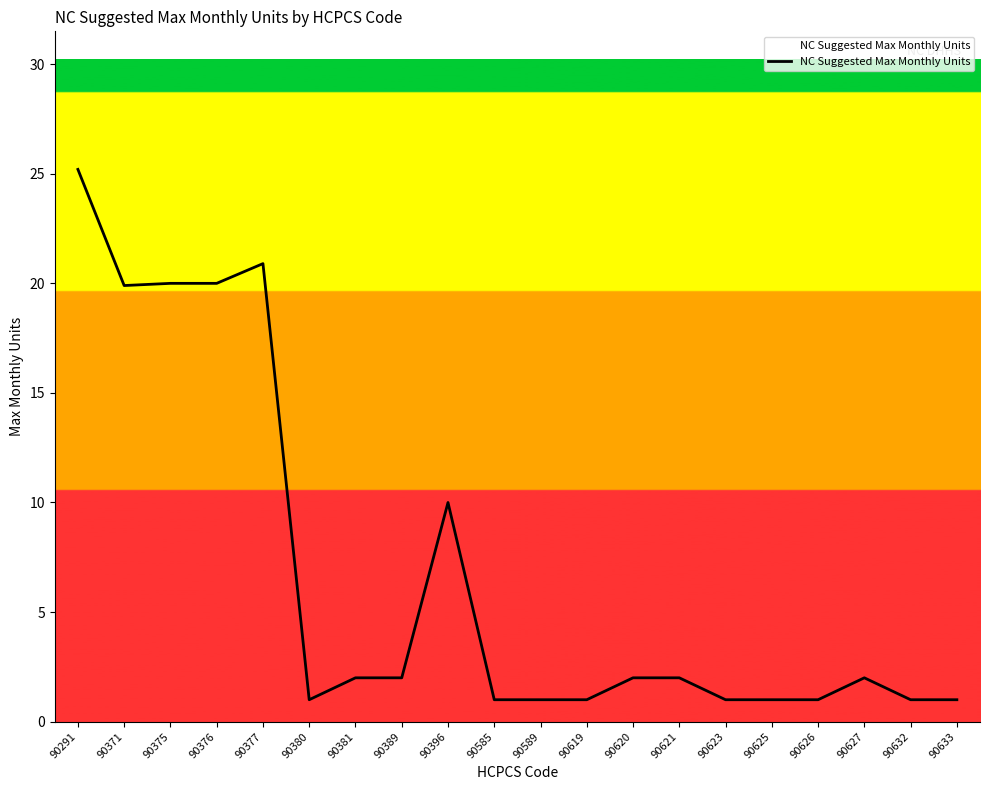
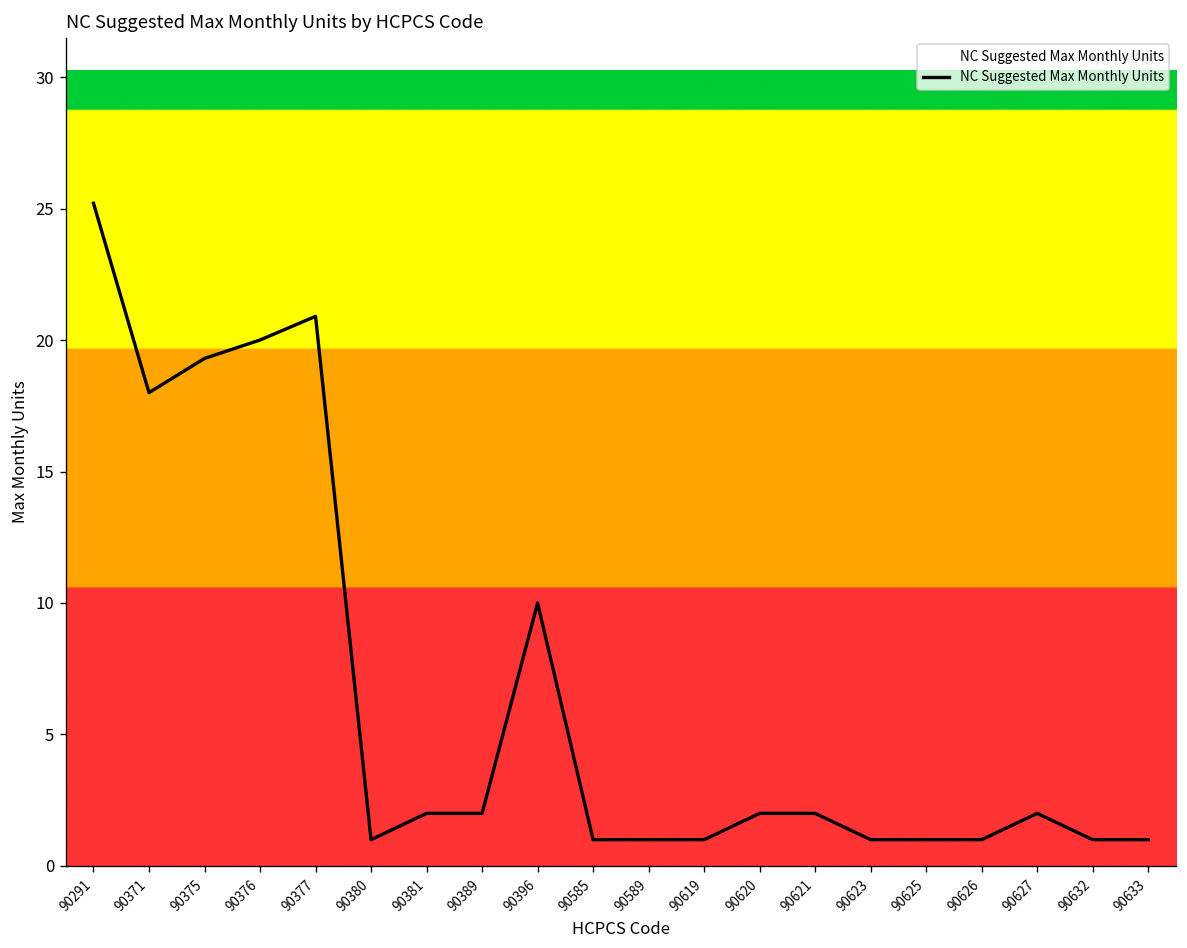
90371: 19.9 -> 18.0
90375: 20.0 -> 19.3
